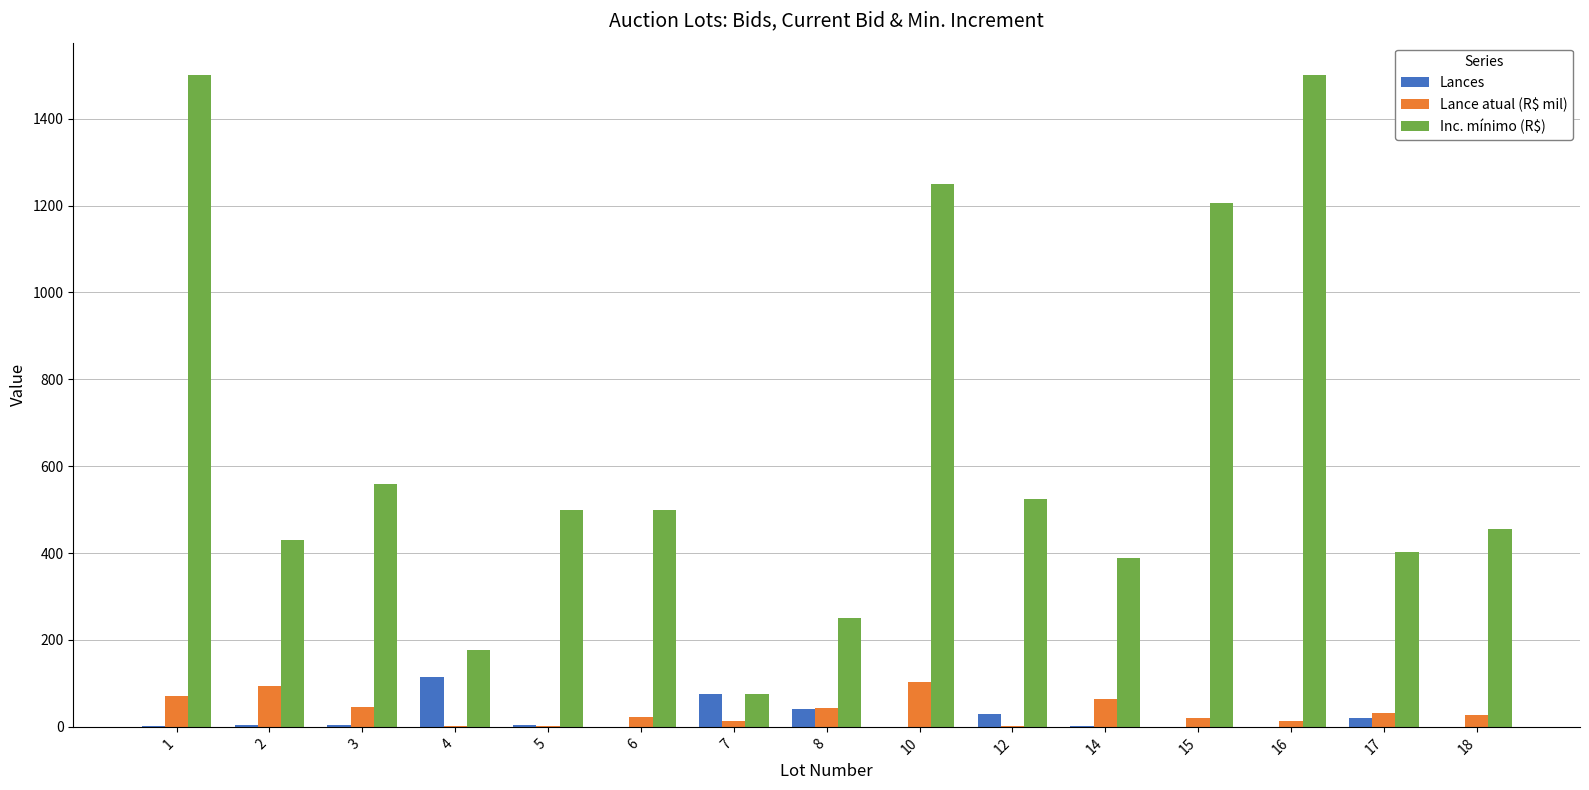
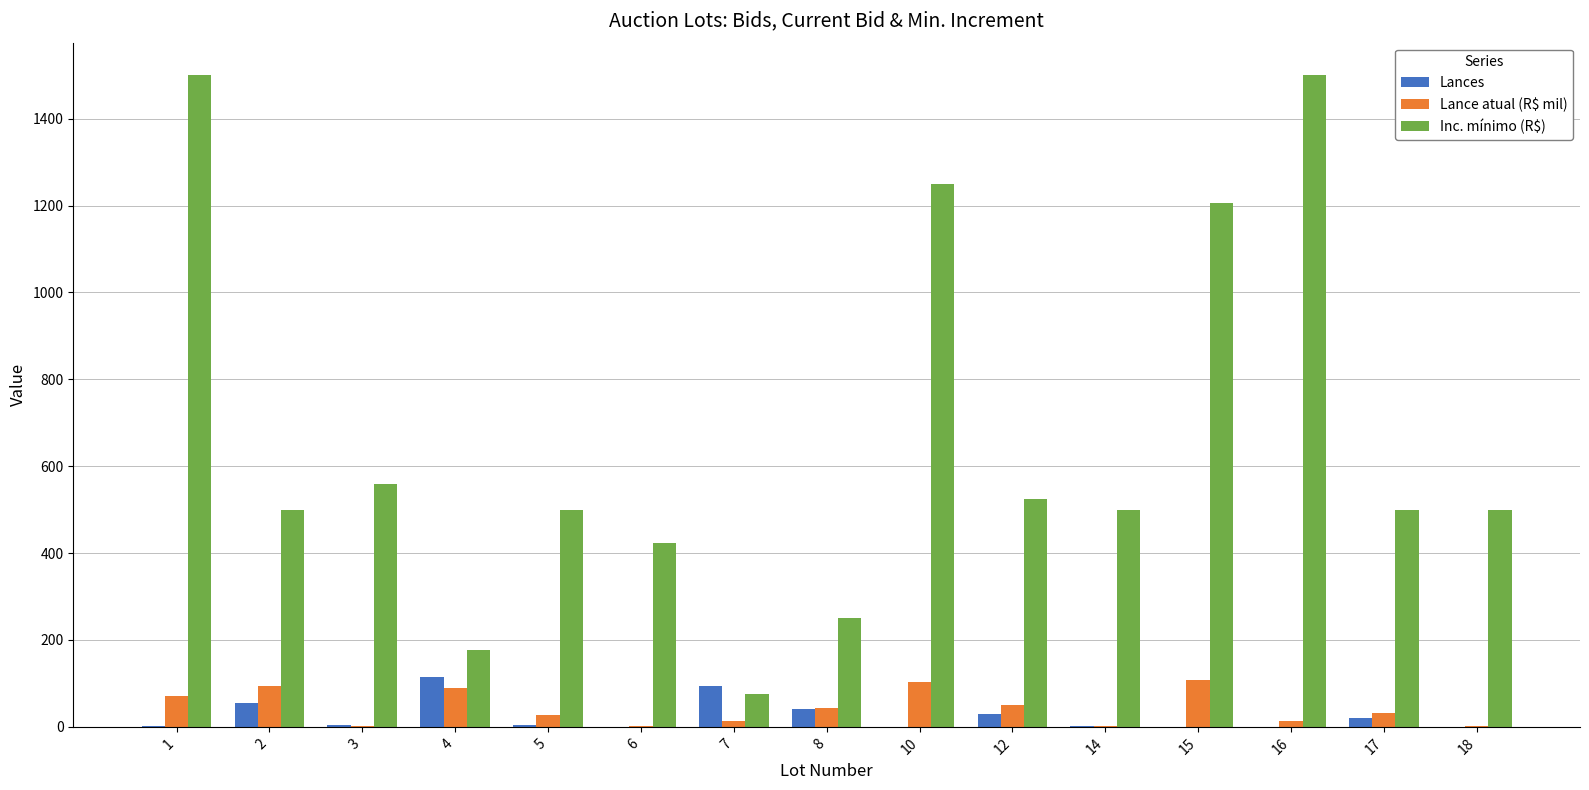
Lances, 2: 0 -> 50
Inc. mínimo (R$), 2: 430 -> 500
Lance atual (R$ mil), 3: 40 -> 0
Lance atual (R$ mil), 4: 0 -> 90
Lance atual (R$ mil), 5: 0 -> 30
Lance atual (R$ mil), 6: 20 -> 0
Inc. mínimo (R$), 6: 500 -> 420
Lances, 7: 80 -> 100
Lance atual (R$ mil), 12: 0 -> 50
Lance atual (R$ mil), 14: 70 -> 0
Inc. mínimo (R$), 14: 390 -> 500
Lance atual (R$ mil), 15: 20 -> 110
Inc. mínimo (R$), 17: 400 -> 500
Lance atual (R$ mil), 18: 30 -> 0
Inc. mínimo (R$), 18: 460 -> 500
